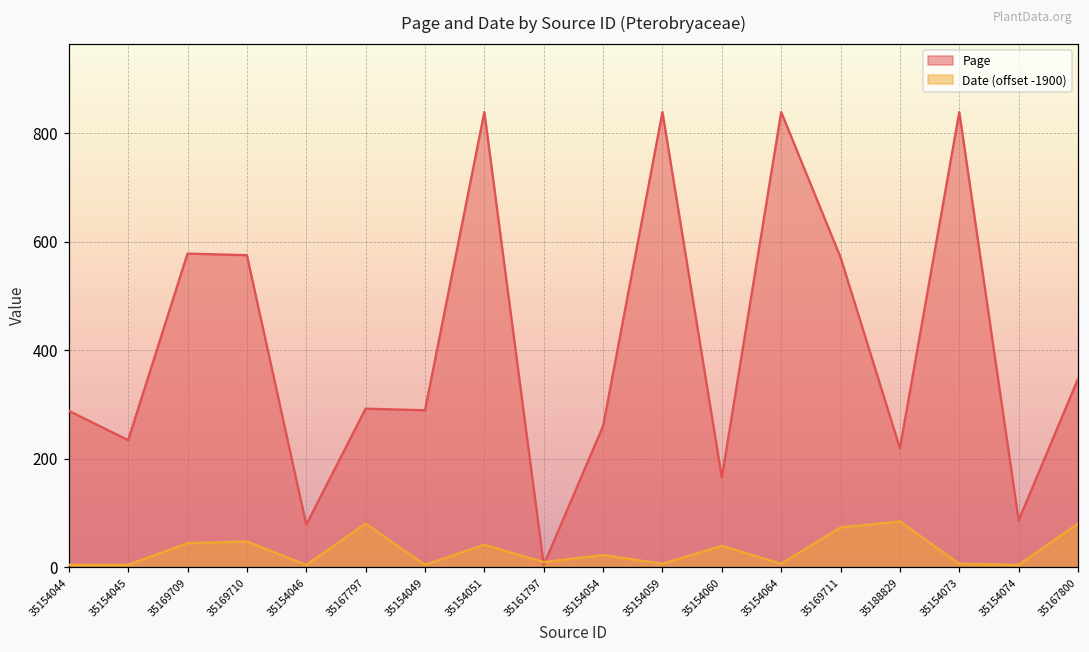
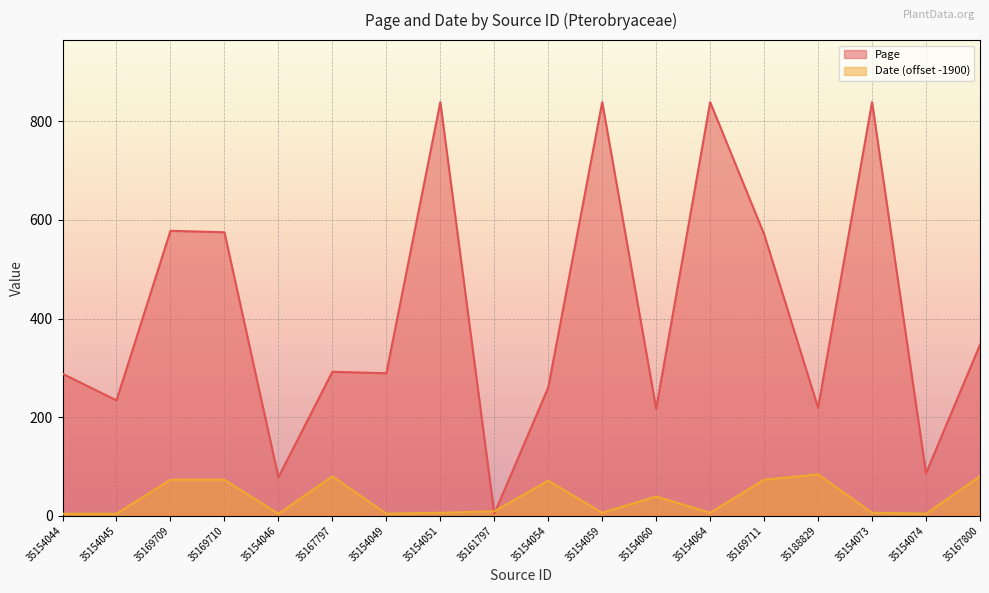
Date (offset -1900), 35169709: 40 -> 70
Date (offset -1900), 35169710: 50 -> 70
Date (offset -1900), 35154051: 40 -> 10
Date (offset -1900), 35154054: 20 -> 70
Page, 35154060: 170 -> 220
